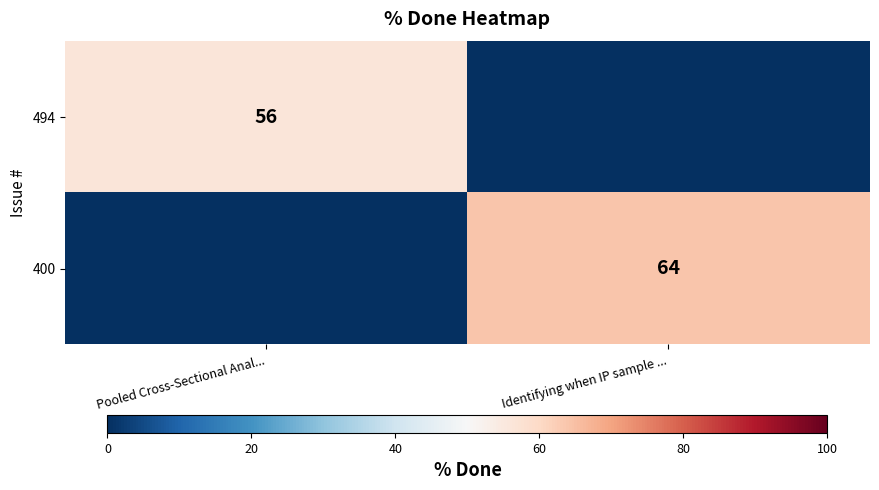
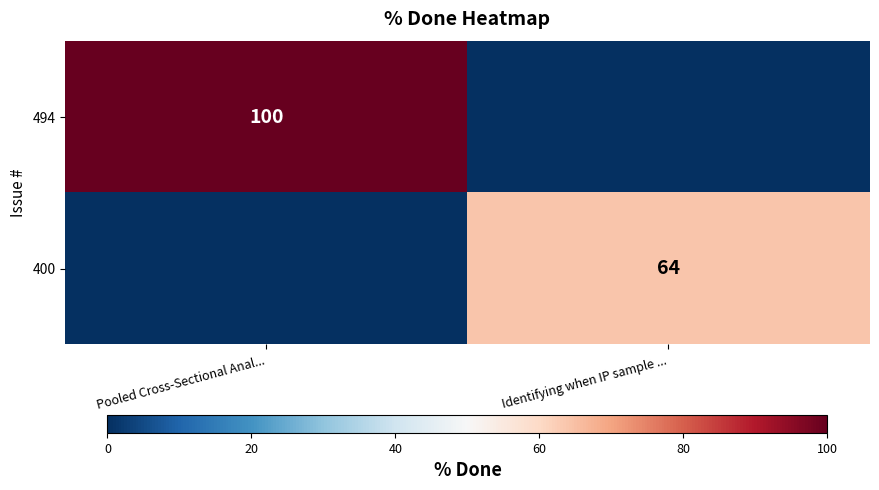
494, Pooled Cross-Sectional Anal...: 56 -> 100
